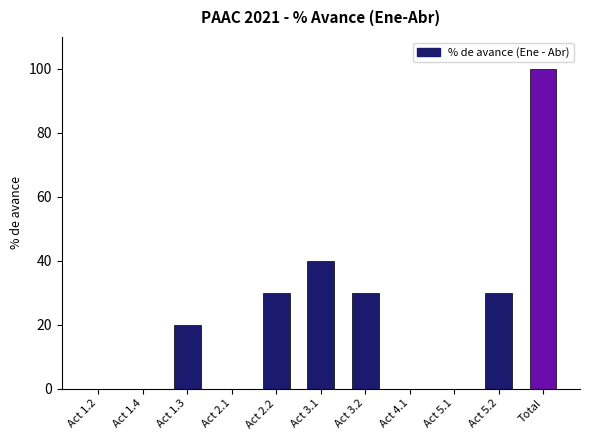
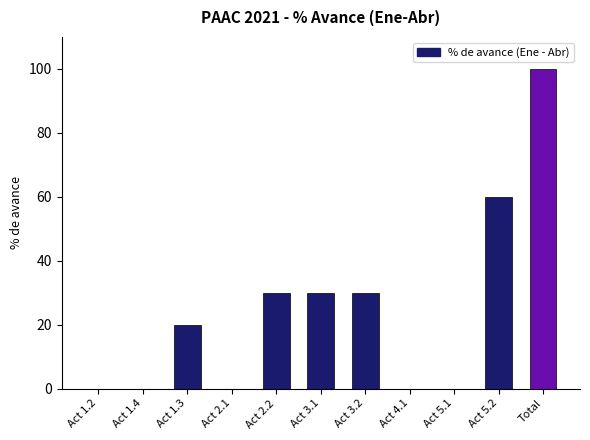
Act 3.1: 40 -> 30
Act 5.2: 30 -> 60
